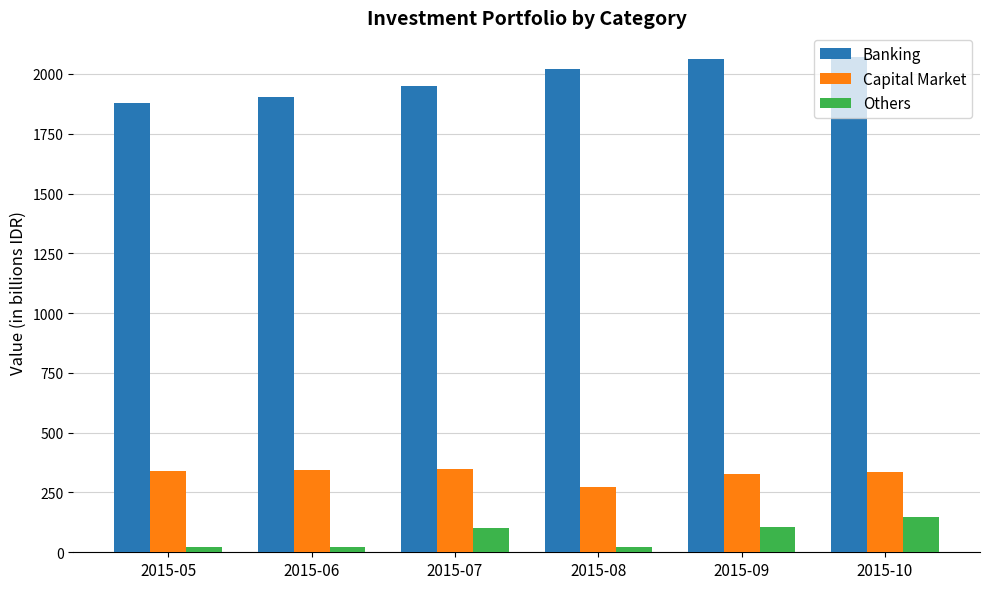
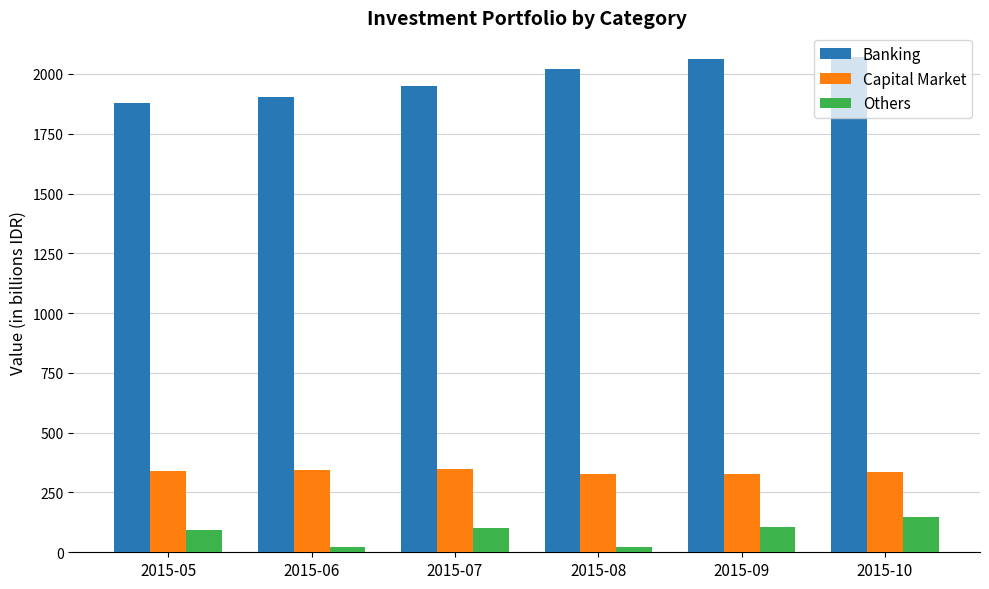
Others, 2015-05: 20 -> 90
Capital Market, 2015-08: 270 -> 330
